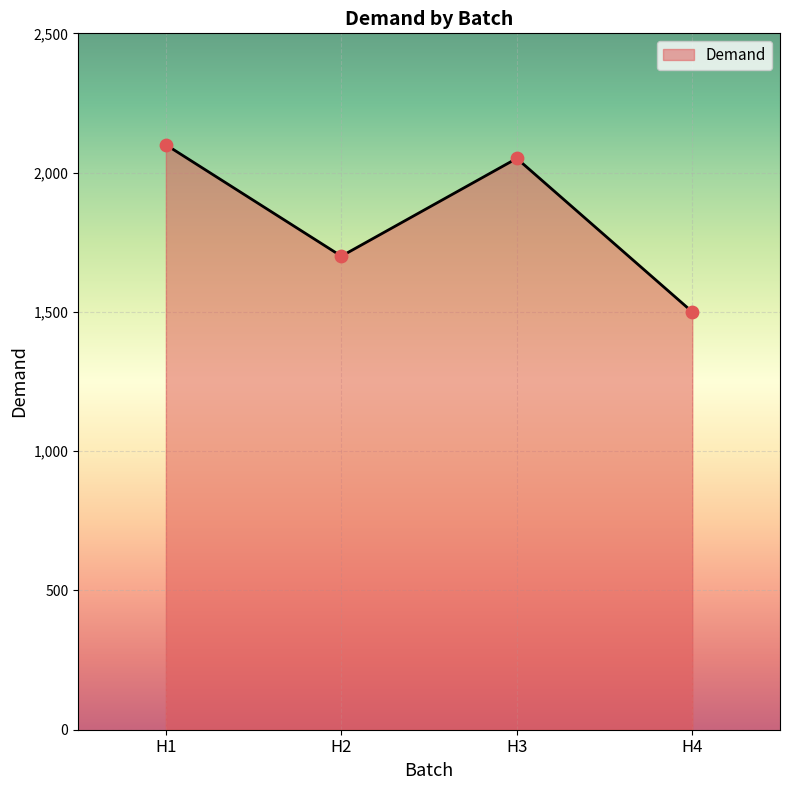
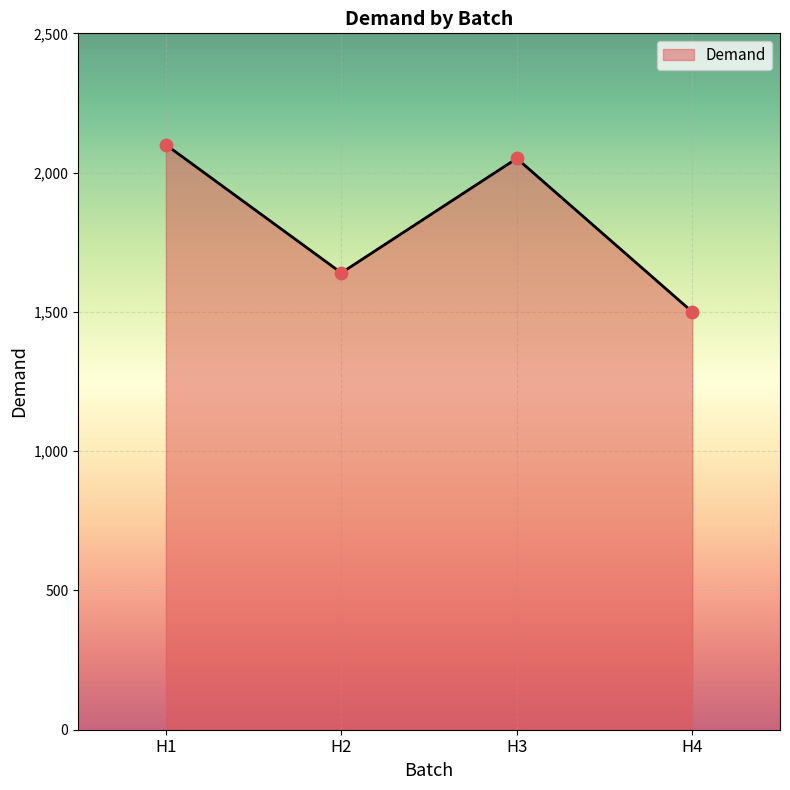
H2: 1,700 -> 1,640
